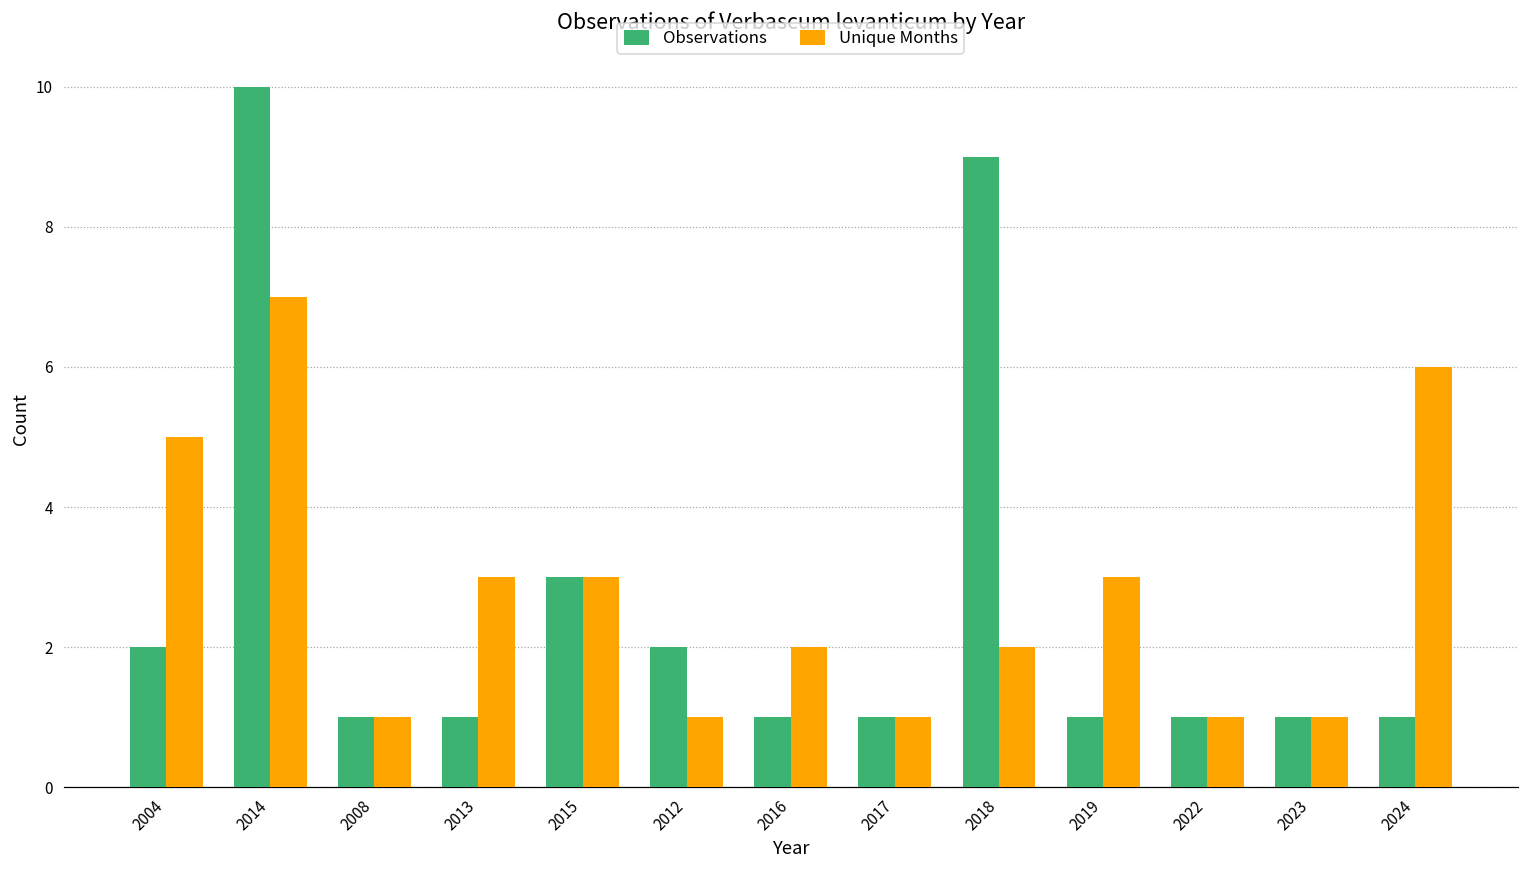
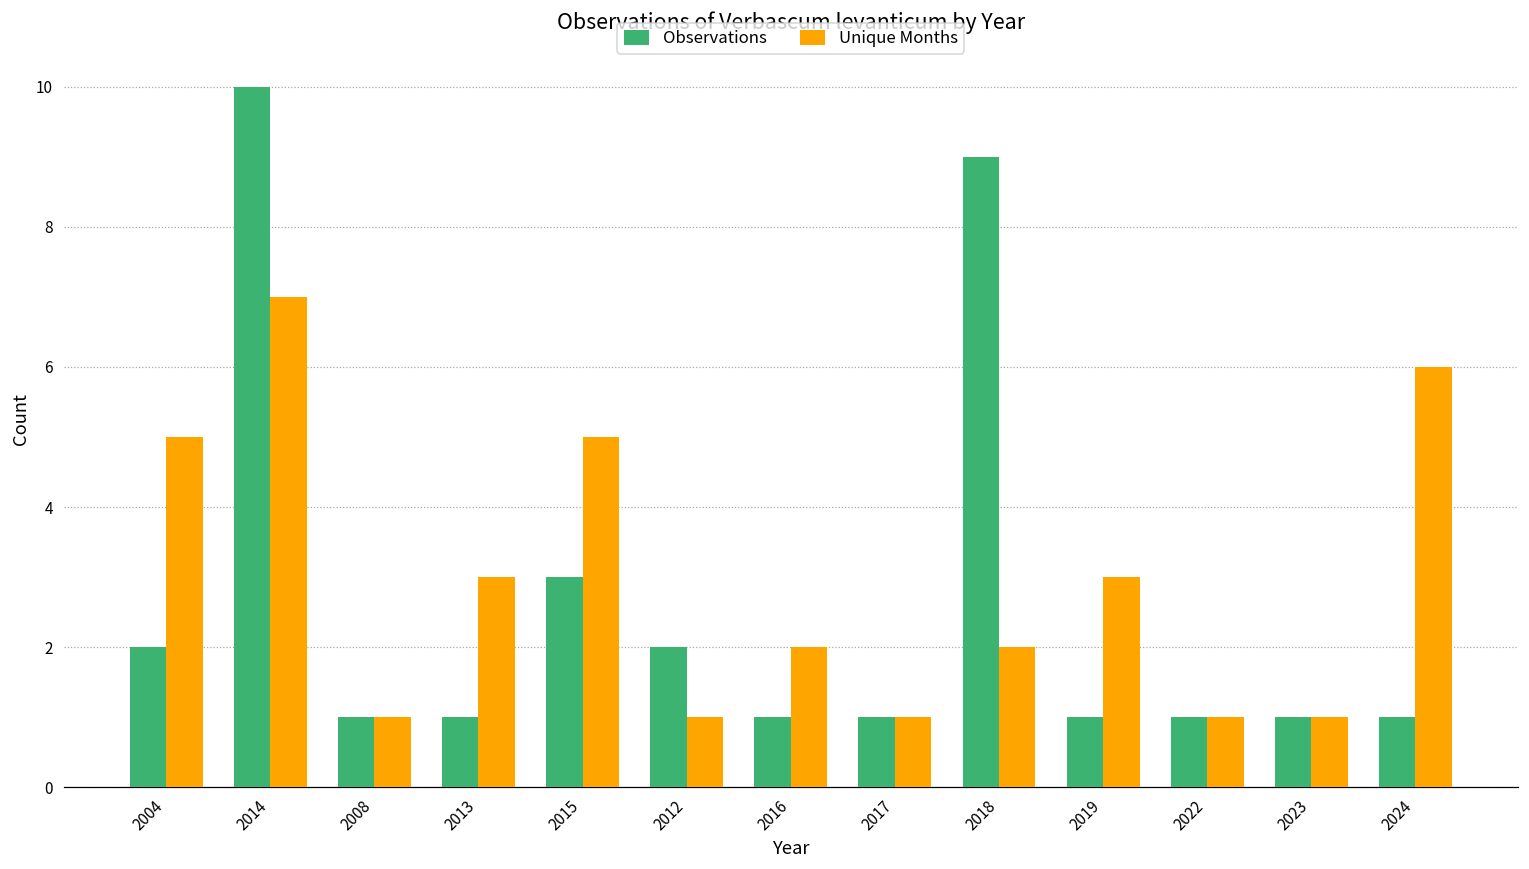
Unique Months, 2015: 3 -> 5
